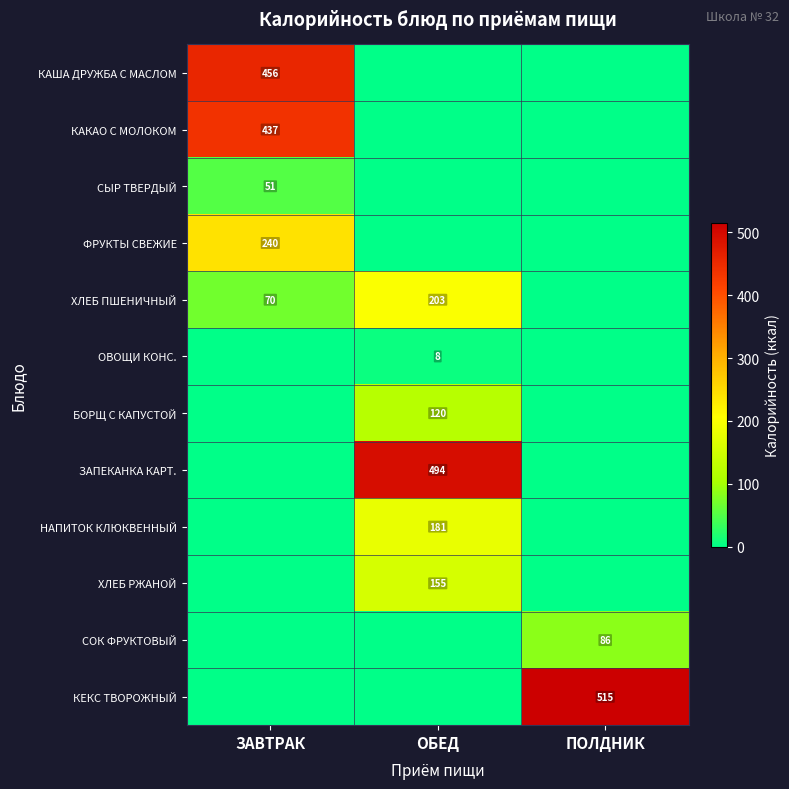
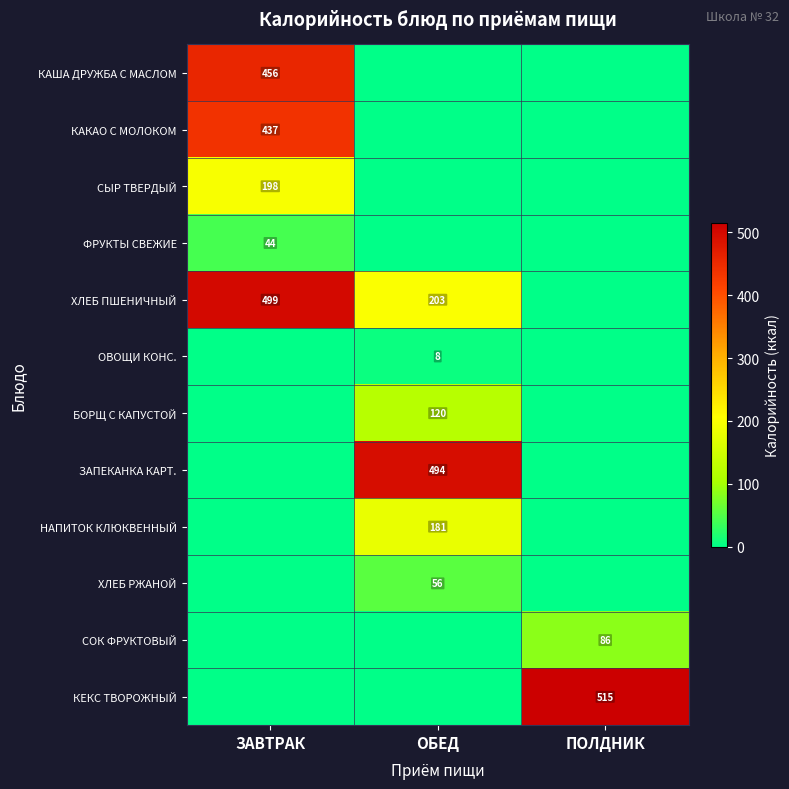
СЫР ТВЕРДЫЙ, ЗАВТРАК: 51 -> 198
ФРУКТЫ СВЕЖИЕ, ЗАВТРАК: 240 -> 44
ХЛЕБ ПШЕНИЧНЫЙ, ЗАВТРАК: 70 -> 499
ХЛЕБ РЖАНОЙ, ОБЕД: 155 -> 56
